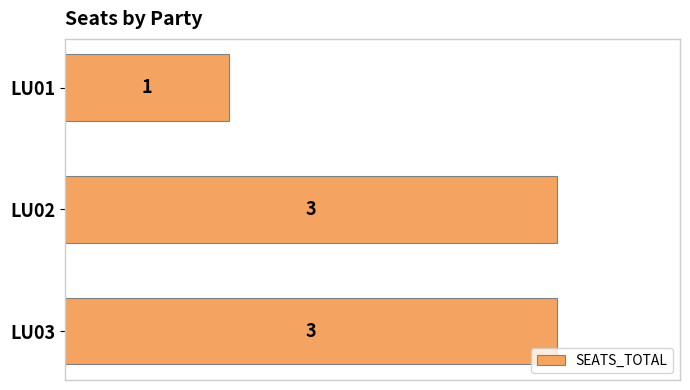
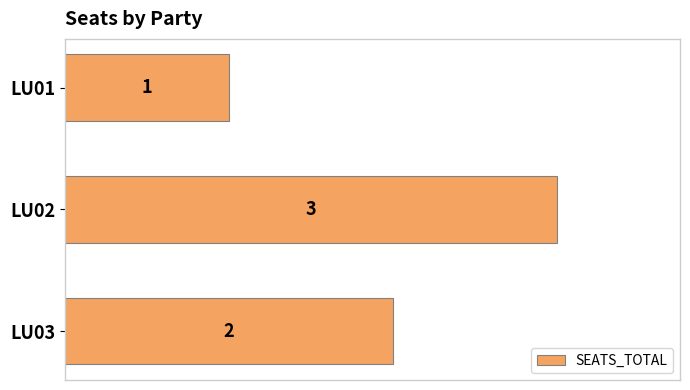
LU03: 3 -> 2
